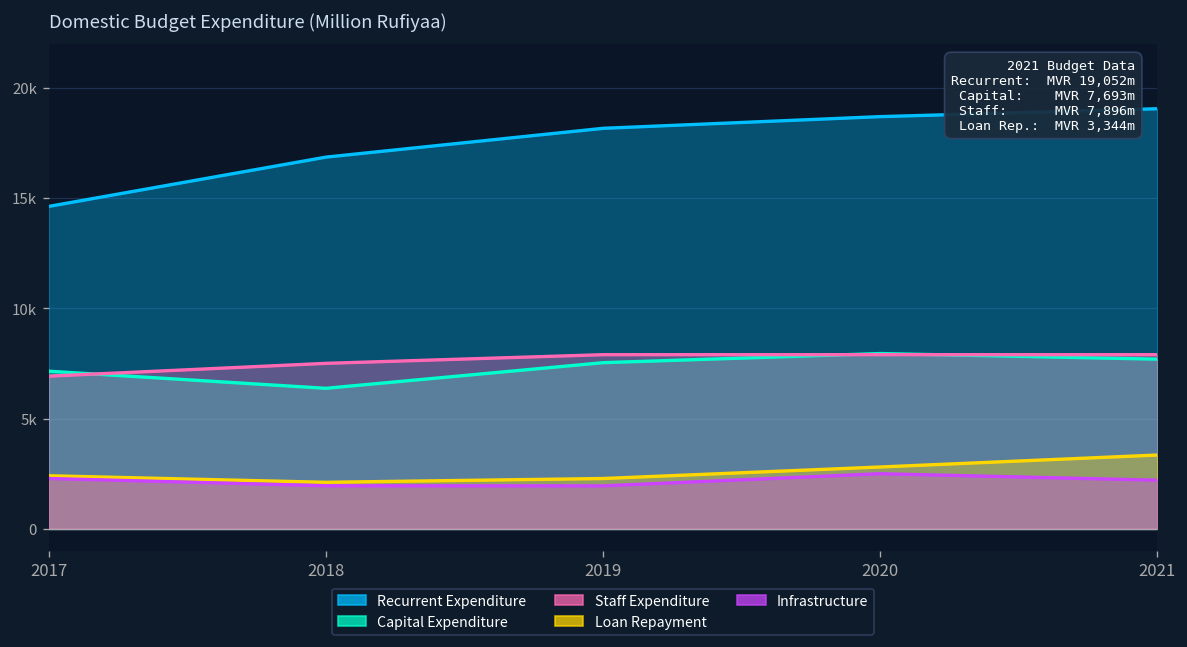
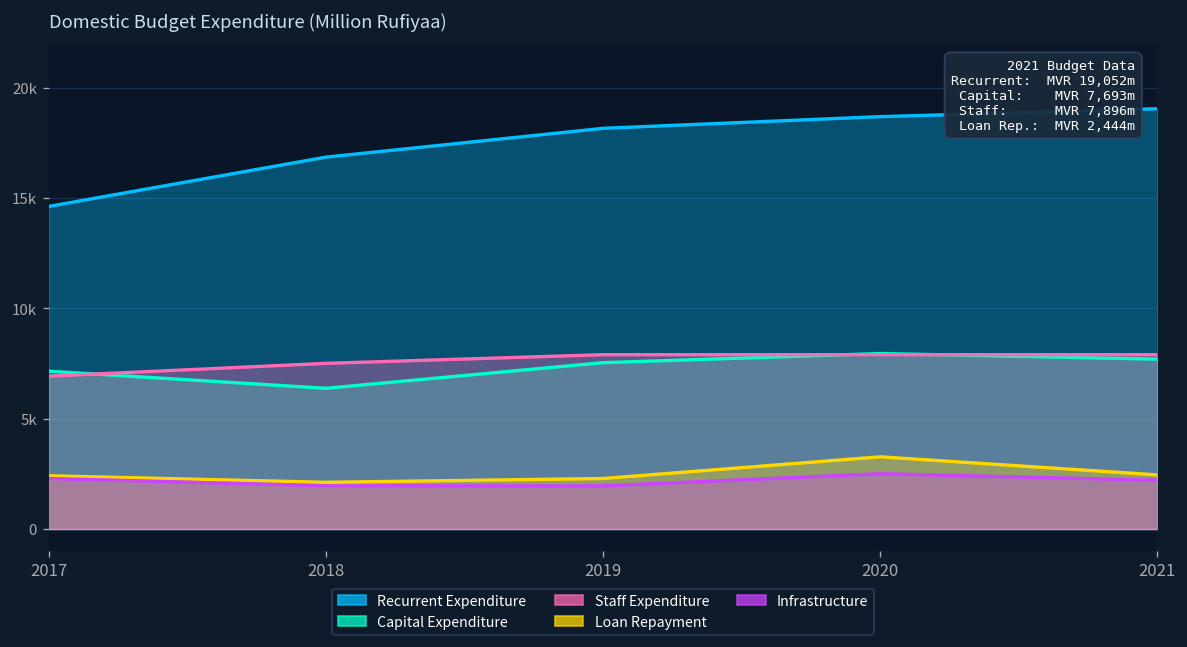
Loan Repayment, 2020: 2800 -> 3300
Loan Repayment, 2021: 3,344m -> 2,444m
